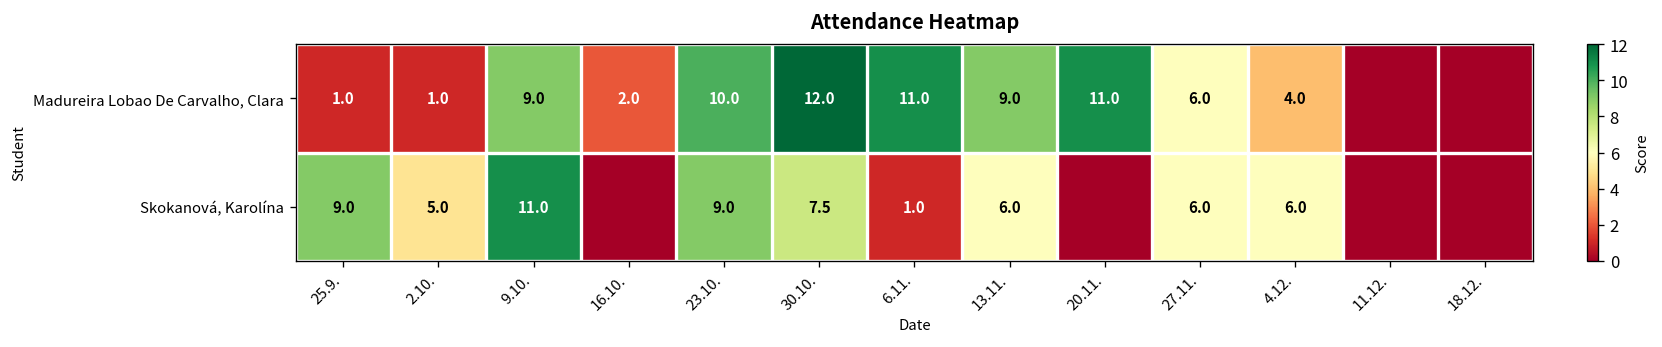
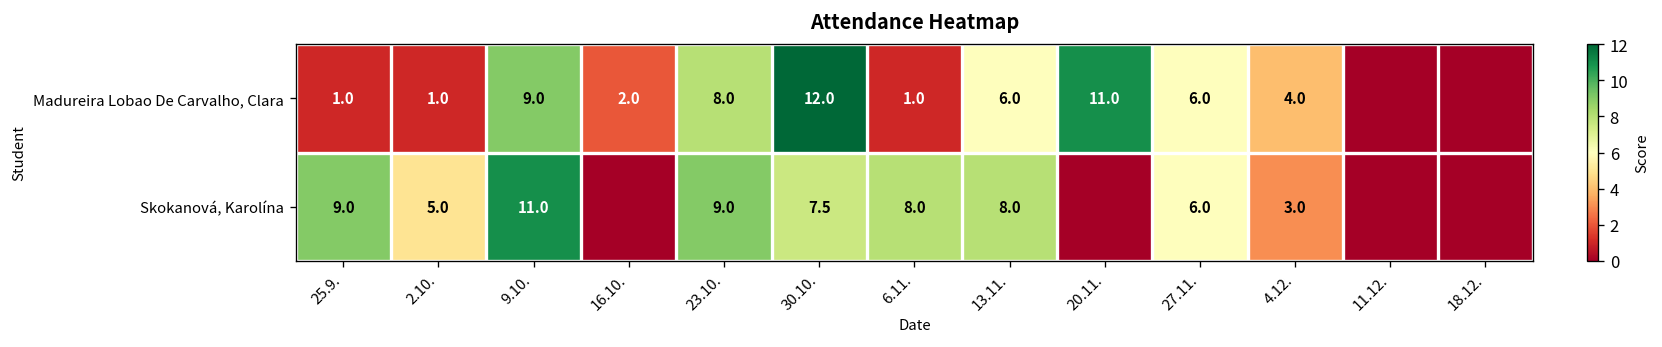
Madureira Lobao De Carvalho, Clara, 23.10.: 10.0 -> 8.0
Madureira Lobao De Carvalho, Clara, 6.11.: 11.0 -> 1.0
Madureira Lobao De Carvalho, Clara, 13.11.: 9.0 -> 6.0
Skokanová, Karolína, 6.11.: 1.0 -> 8.0
Skokanová, Karolína, 13.11.: 6.0 -> 8.0
Skokanová, Karolína, 4.12.: 6.0 -> 3.0
